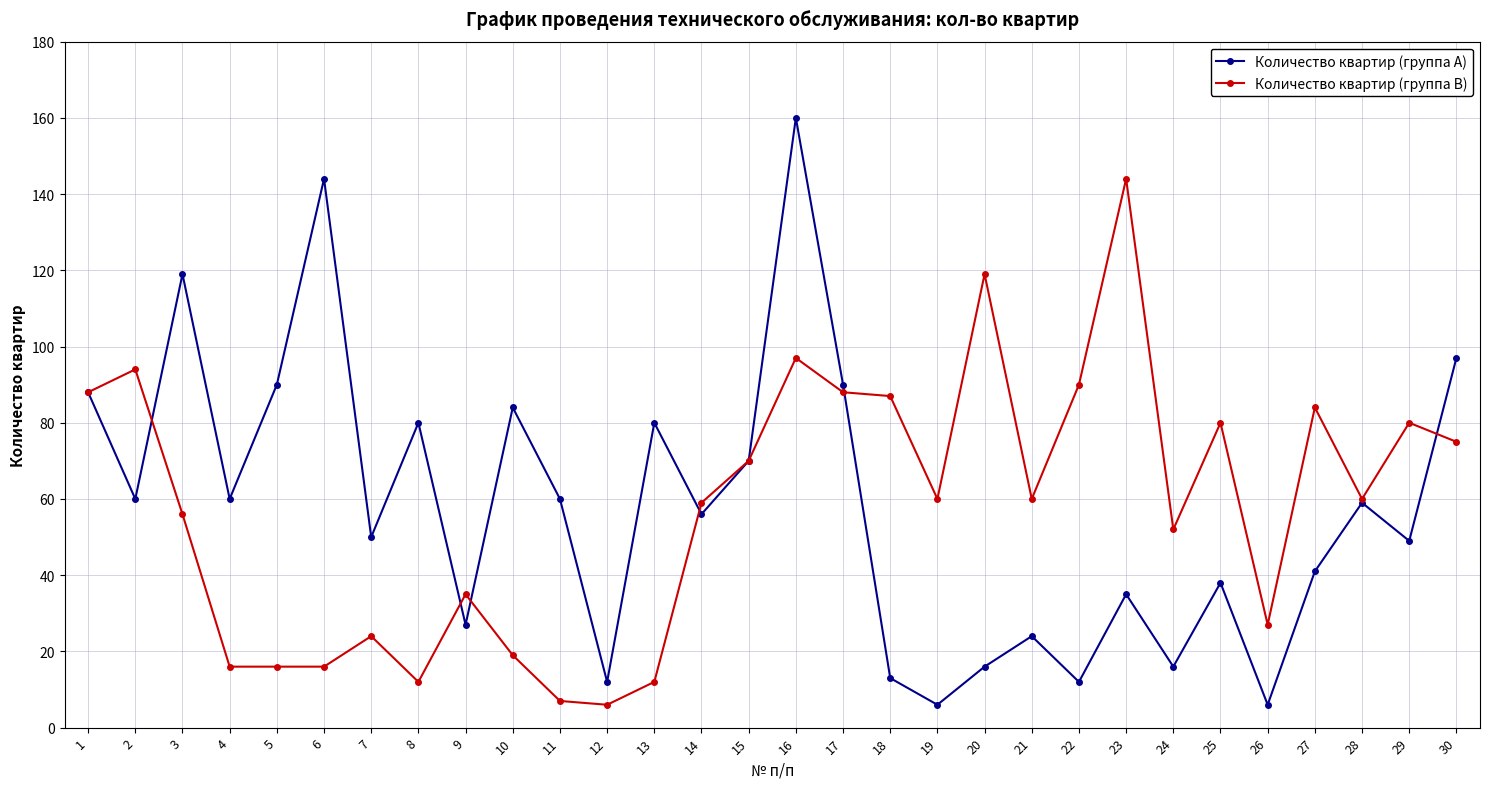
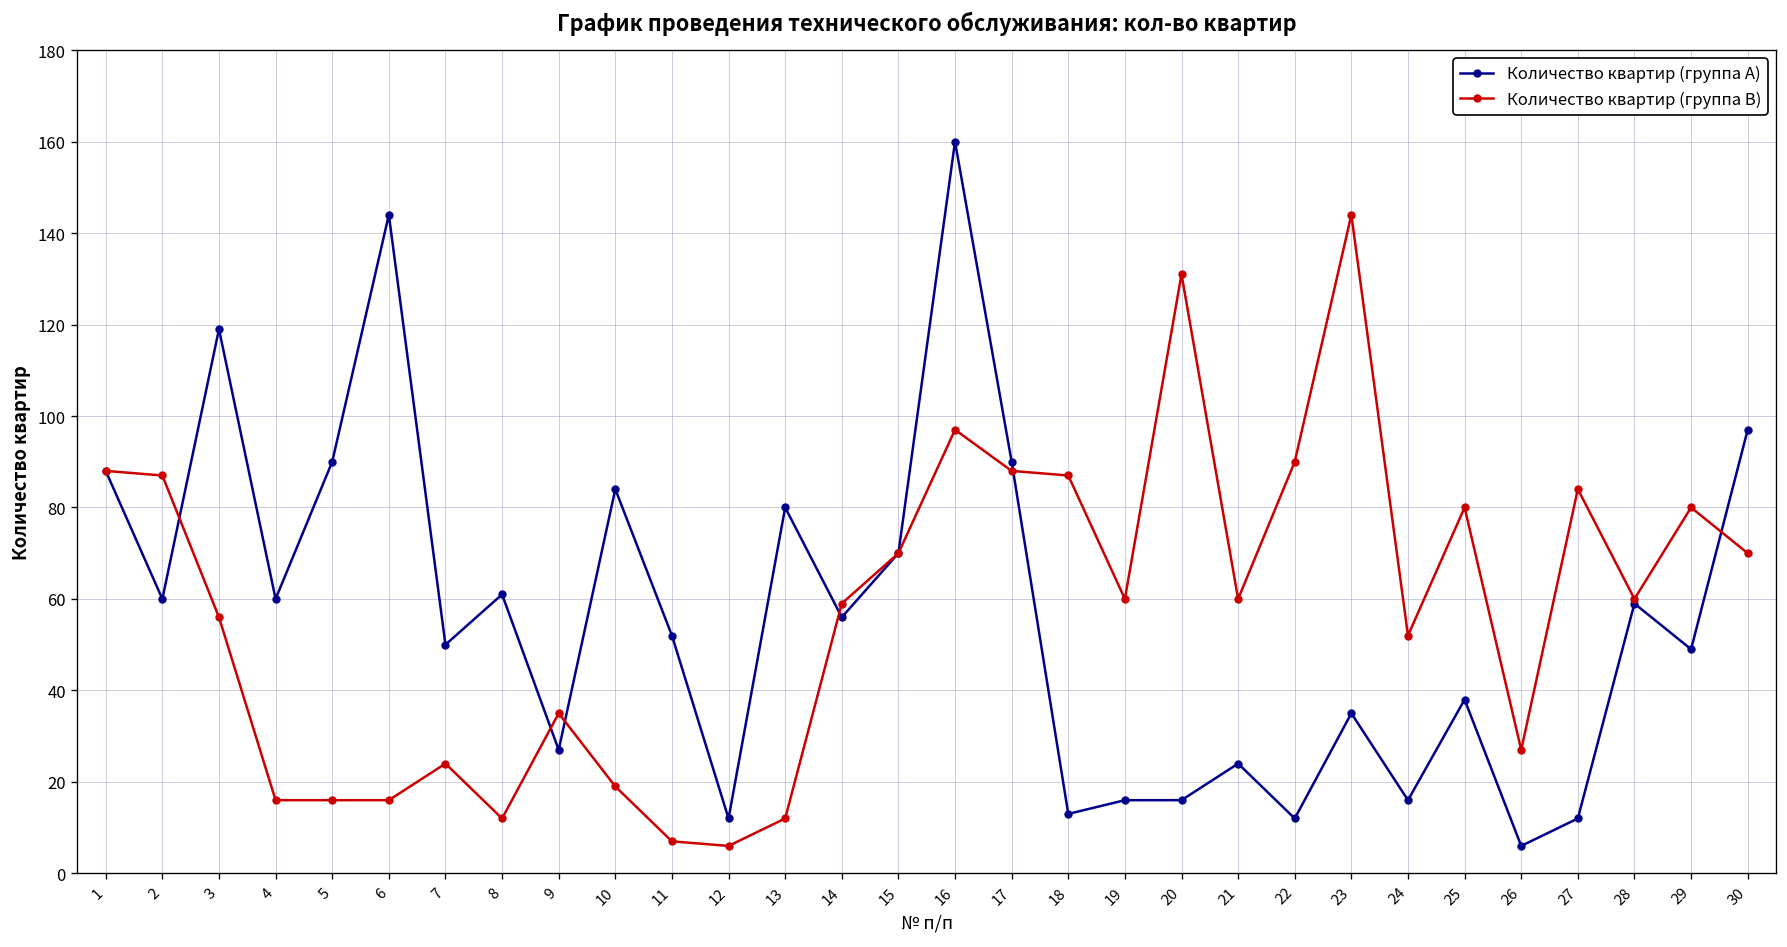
Количество квартир (группа B), 2: 94 -> 87
Количество квартир (группа A), 8: 80 -> 61
Количество квартир (группа A), 11: 60 -> 52
Количество квартир (группа A), 19: 6 -> 16
Количество квартир (группа B), 20: 119 -> 131
Количество квартир (группа A), 27: 41 -> 12
Количество квартир (группа B), 30: 75 -> 70
